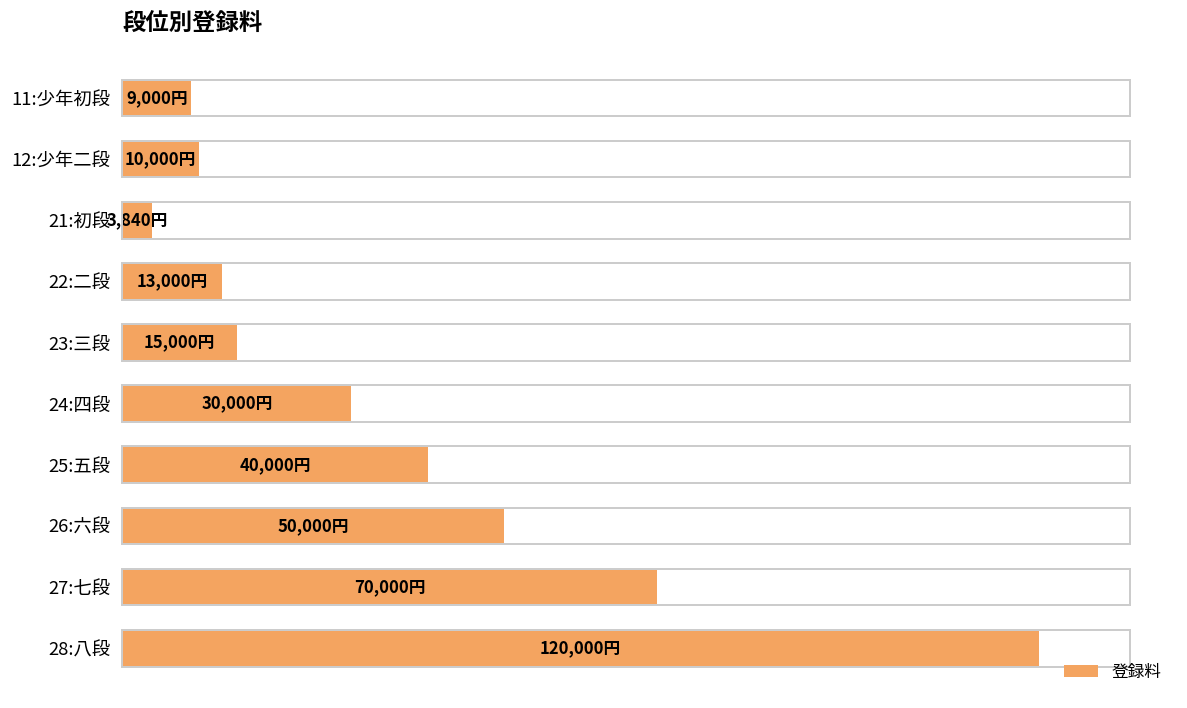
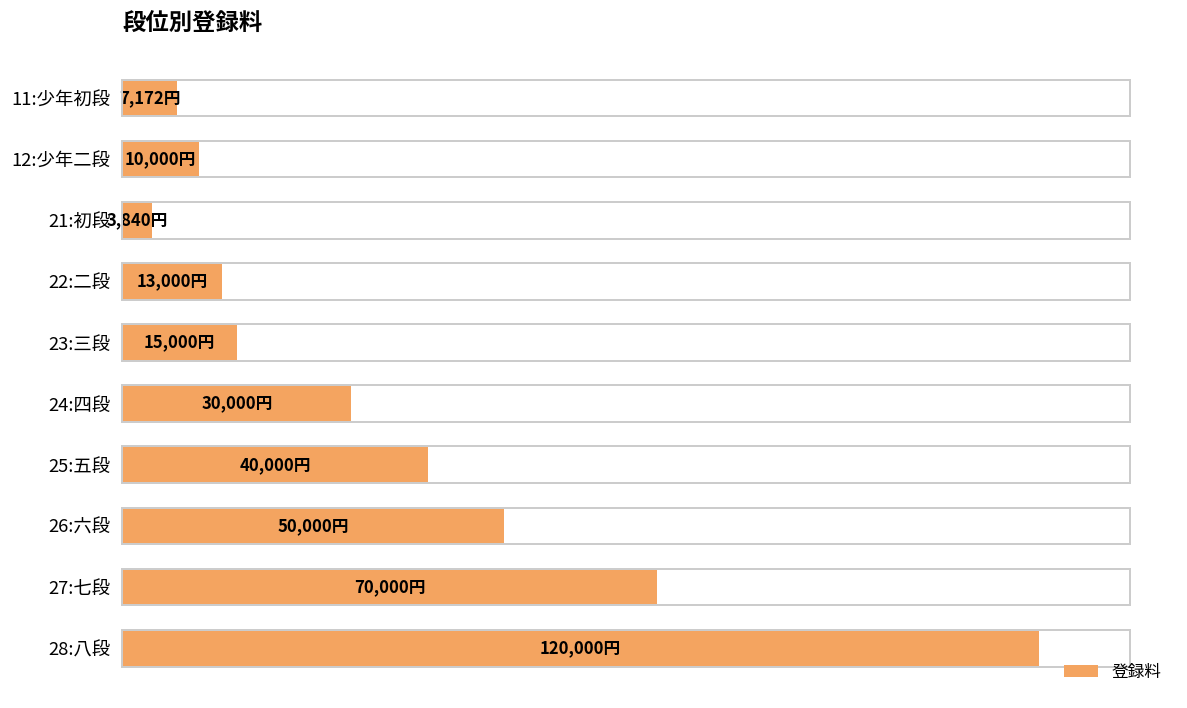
11:少年初段: 9,000円 -> 7,172円
